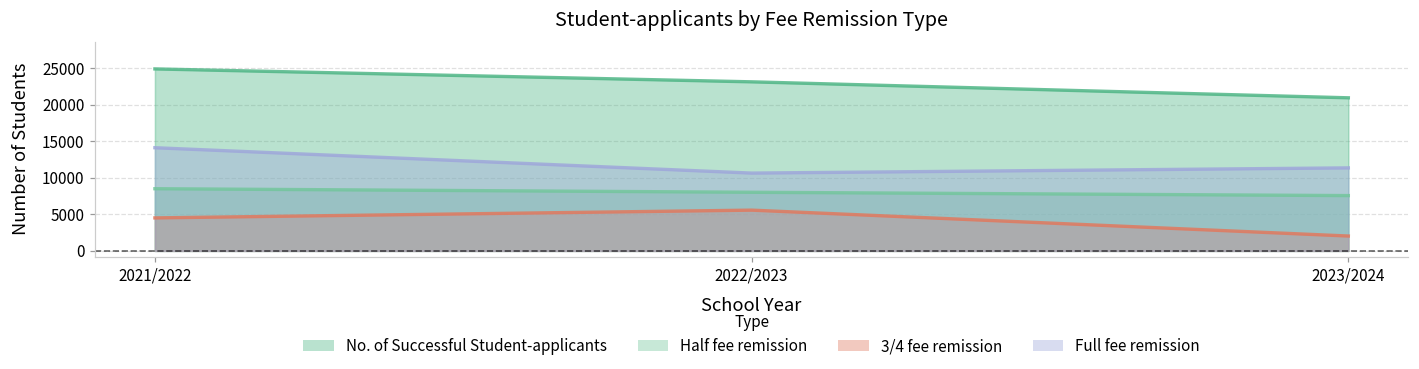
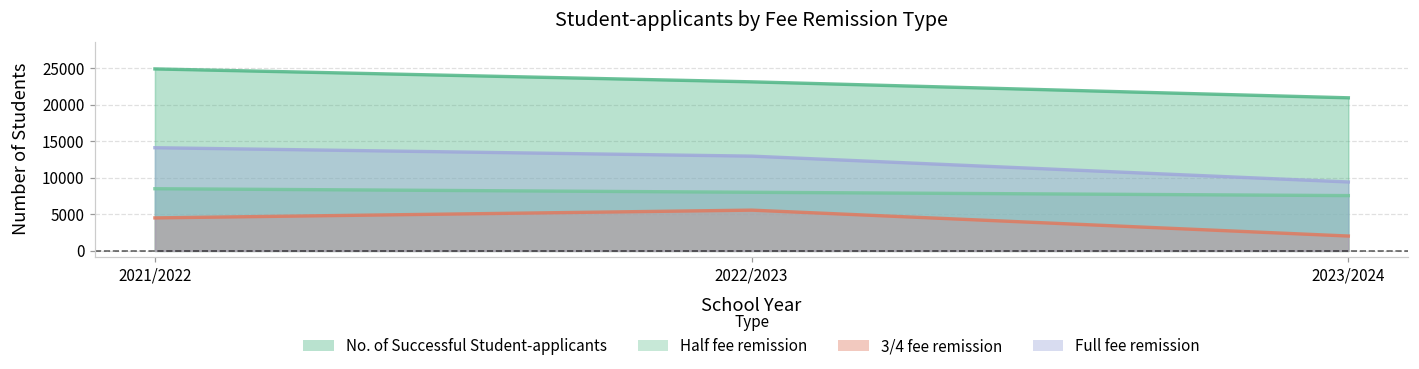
Full fee remission, 2022/2023: 11000 -> 13000
Full fee remission, 2023/2024: 11000 -> 9000
